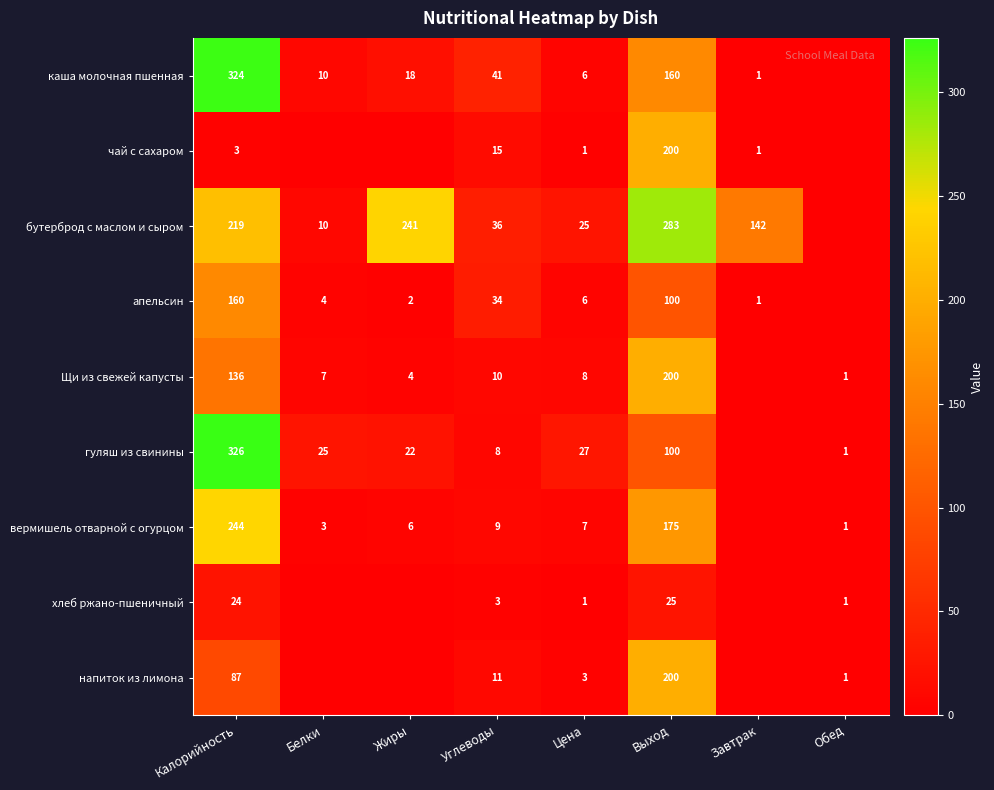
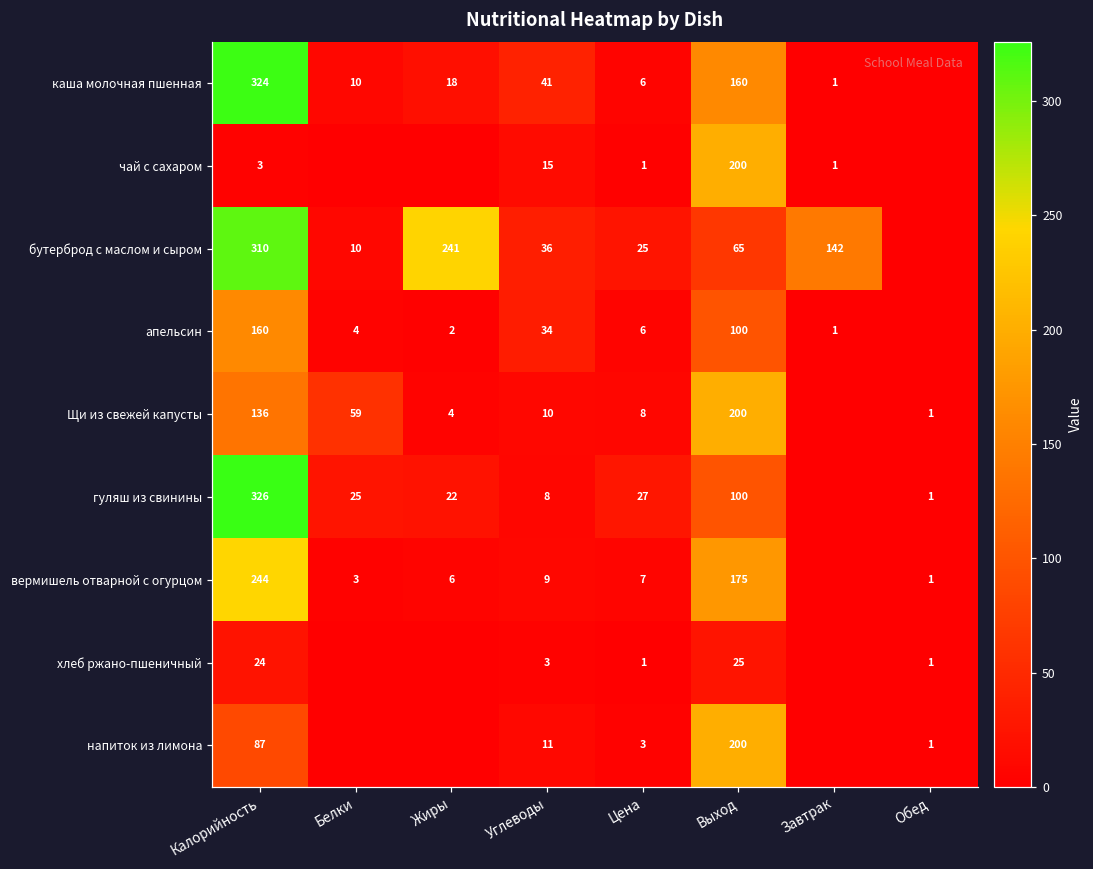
бутерброд с маслом и сыром, Калорийность: 219 -> 310
бутерброд с маслом и сыром, Выход: 283 -> 65
Щи из свежей капусты, Белки: 7 -> 59
